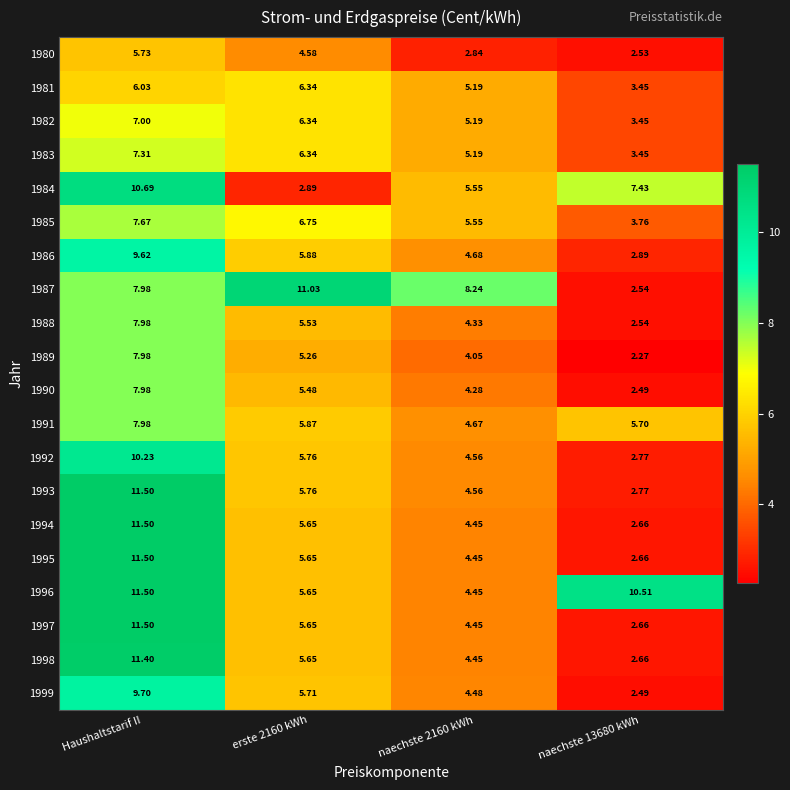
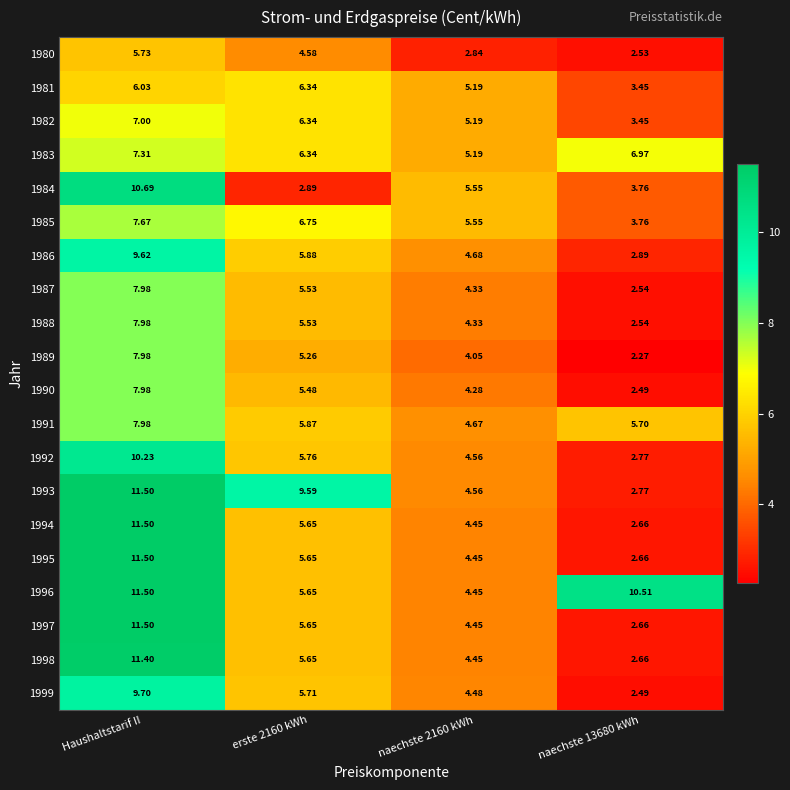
1983, naechste 13680 kWh: 3.45 -> 6.97
1984, naechste 13680 kWh: 7.43 -> 3.76
1987, erste 2160 kWh: 11.03 -> 5.53
1987, naechste 2160 kWh: 8.24 -> 4.33
1993, erste 2160 kWh: 5.76 -> 9.59
